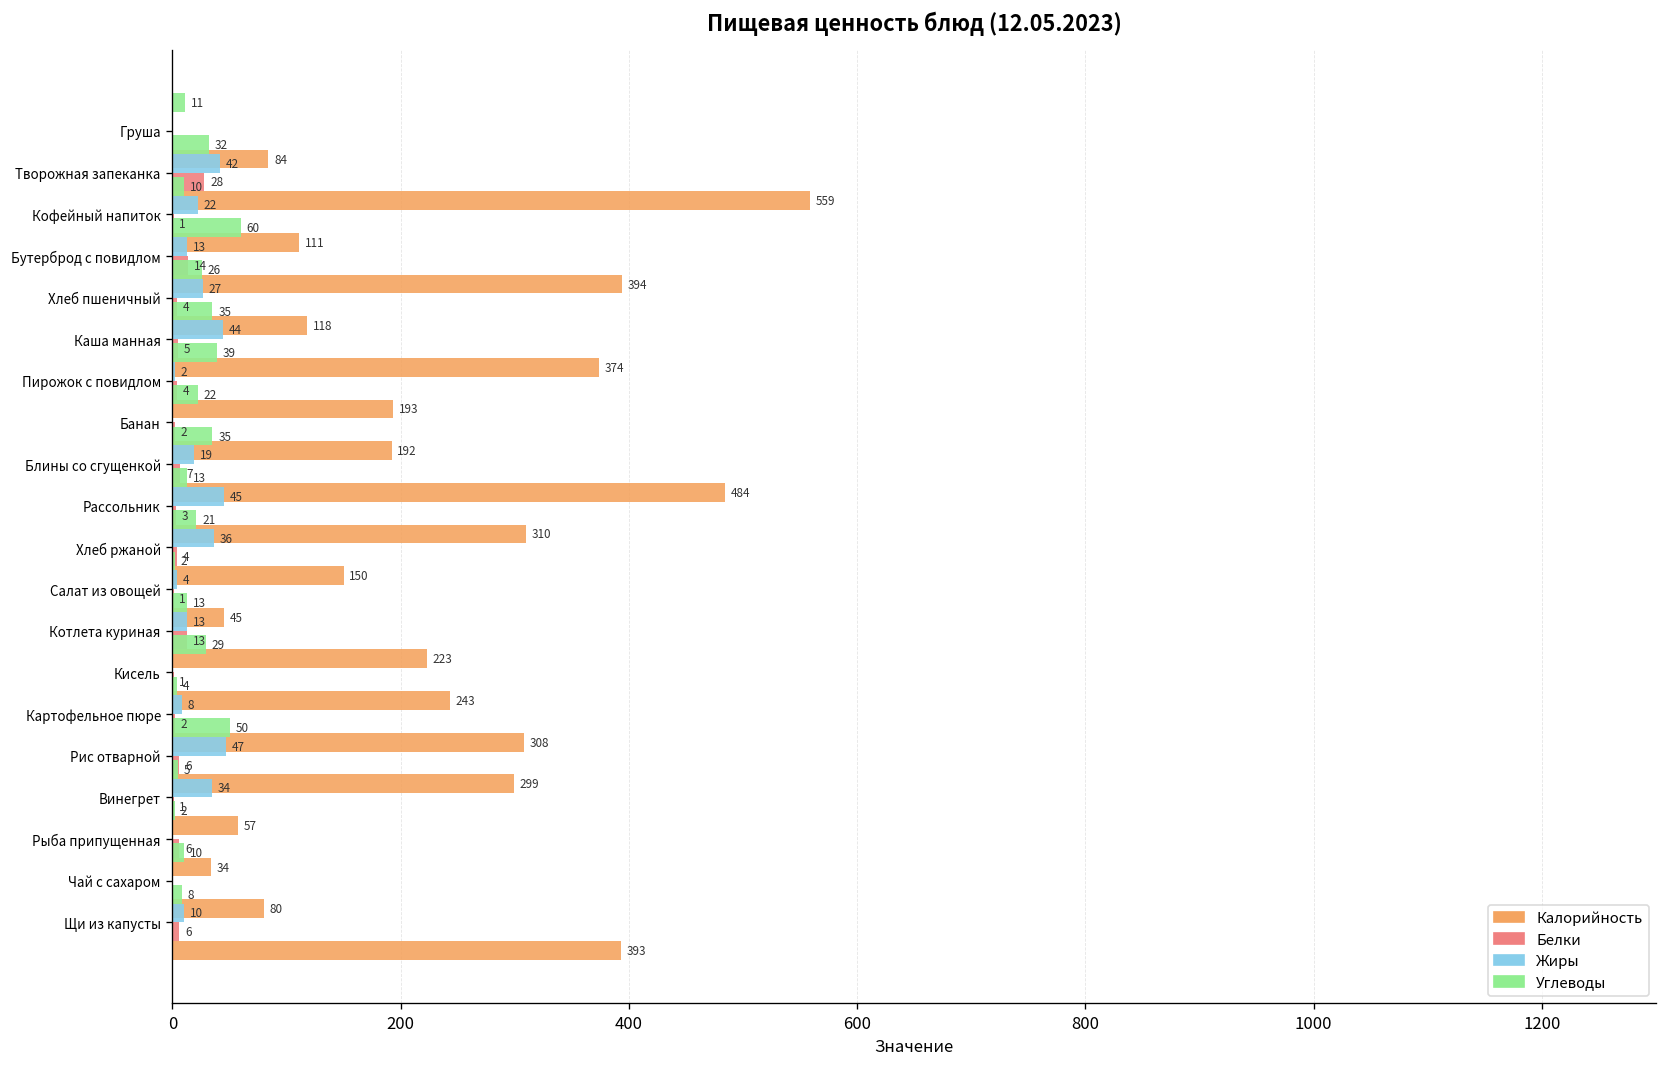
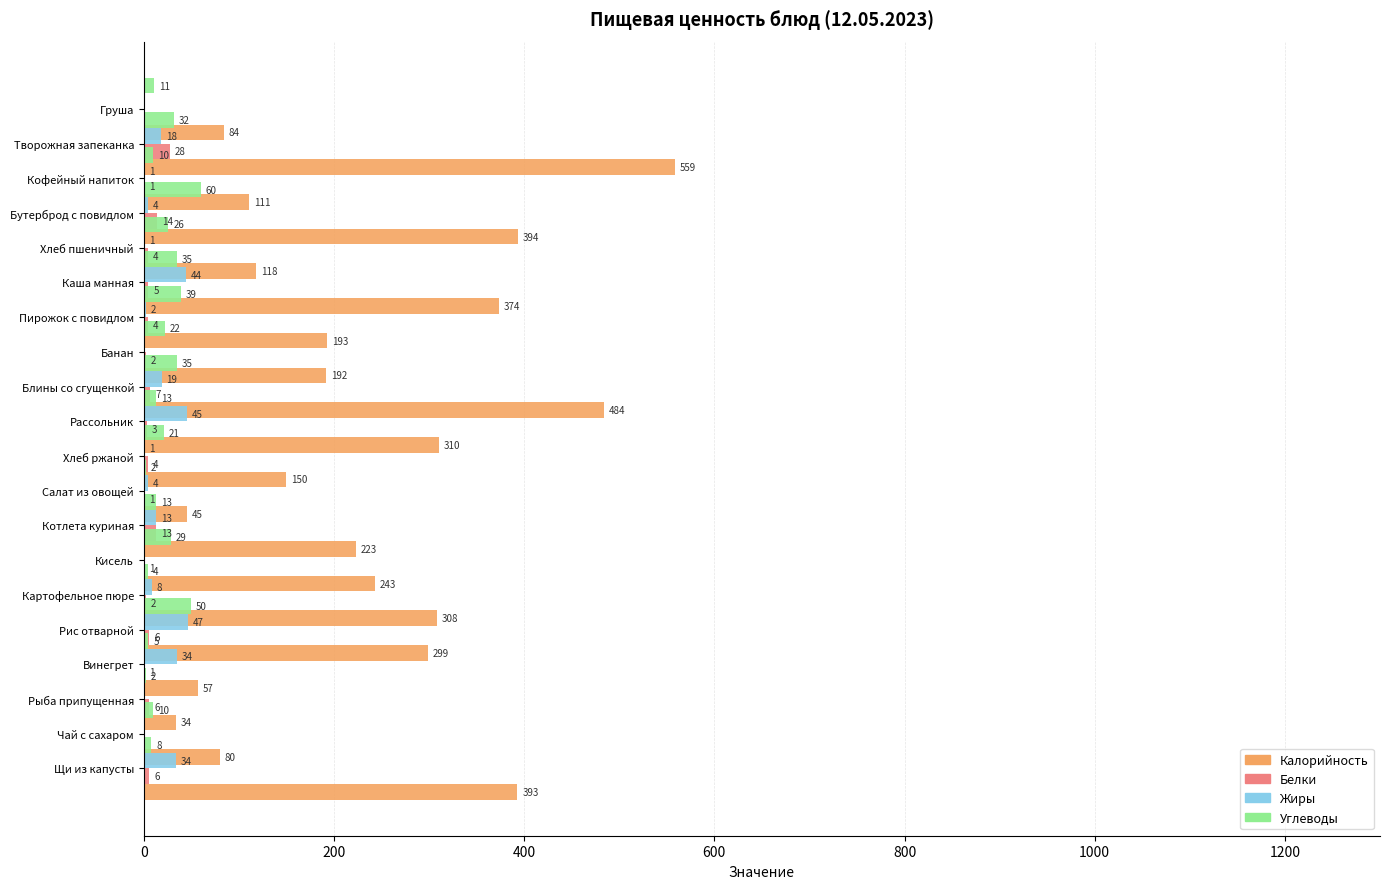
Жиры, Творожная запеканка: 42 -> 18
Жиры, Кофейный напиток: 22 -> 1
Жиры, Бутерброд с повидлом: 13 -> 4
Жиры, Хлеб пшеничный: 27 -> 1
Жиры, Хлеб ржаной: 36 -> 1
Жиры, Щи из капусты: 10 -> 34
